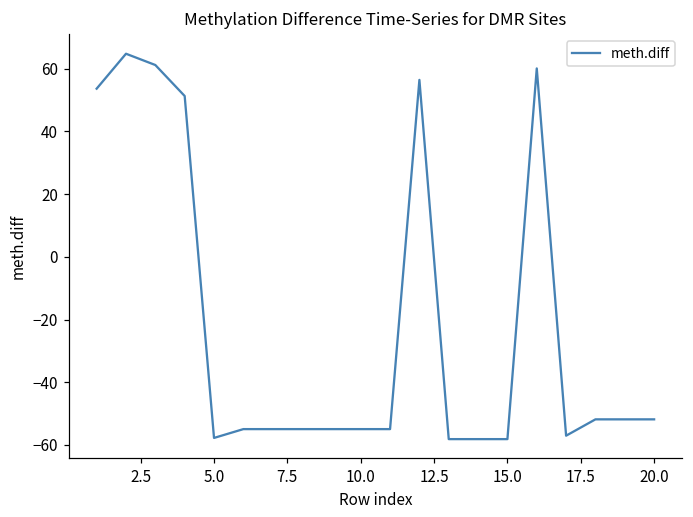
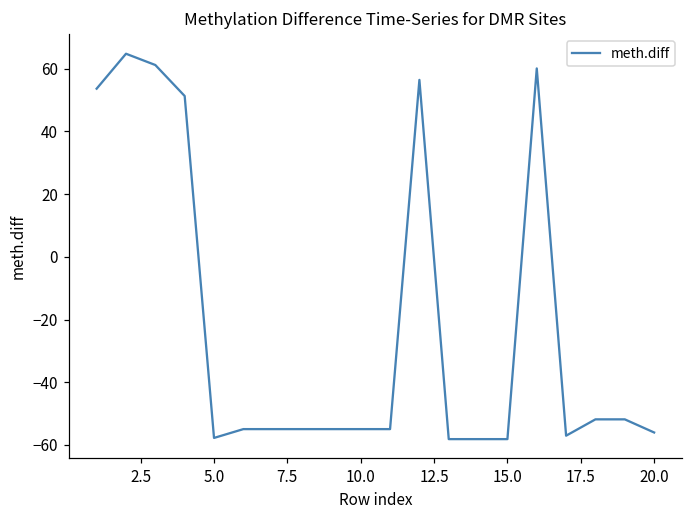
20.0: -52 -> -56
